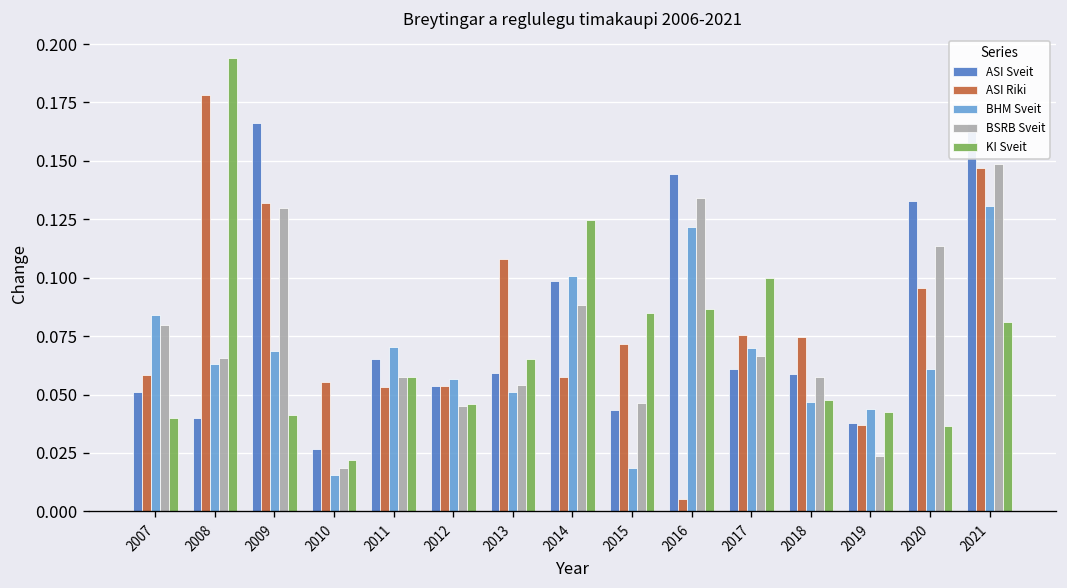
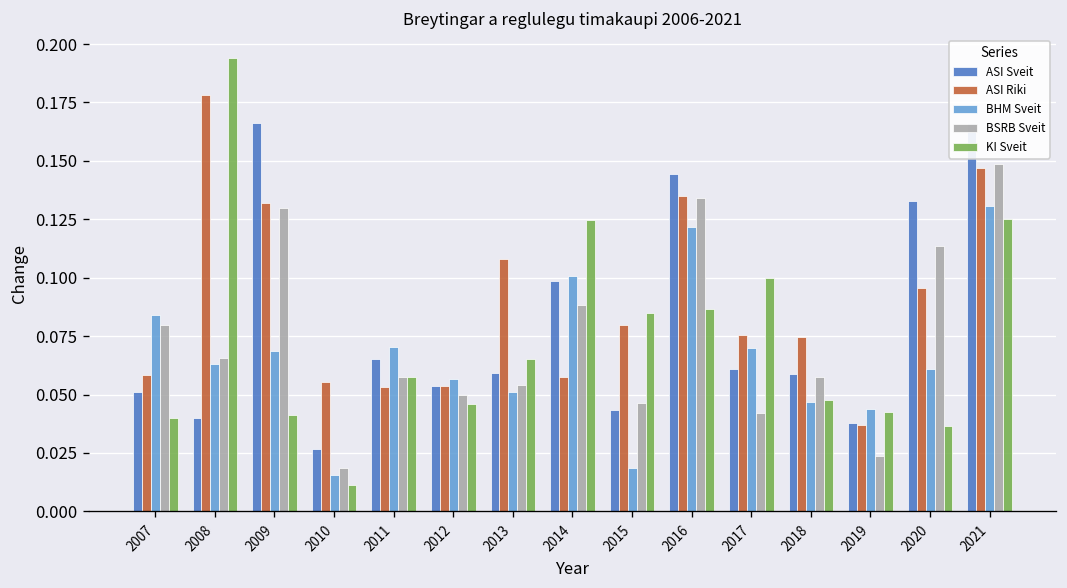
KI Sveit, 2010: 0.022 -> 0.011
BSRB Sveit, 2012: 0.045 -> 0.050
ASI Riki, 2015: 0.072 -> 0.080
ASI Riki, 2016: 0.005 -> 0.135
BSRB Sveit, 2017: 0.066 -> 0.042
KI Sveit, 2021: 0.081 -> 0.125
